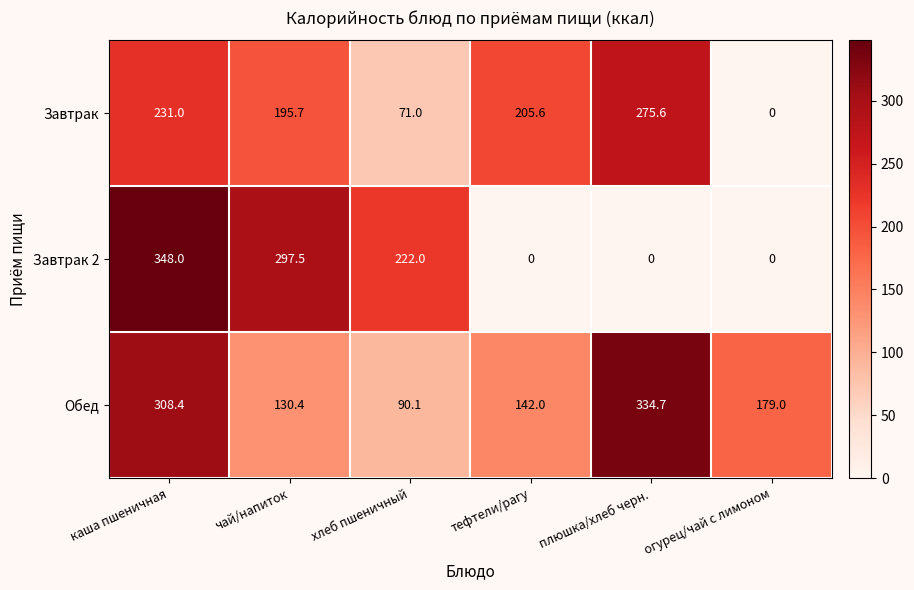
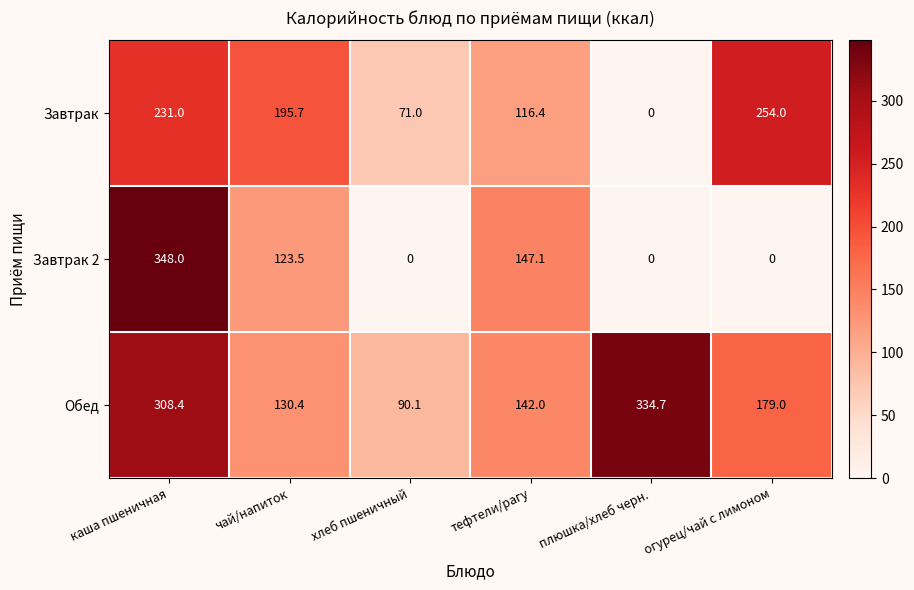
Завтрак, тефтели/рагу: 205.6 -> 116.4
Завтрак, плюшка/хлеб черн.: 275.6 -> 0
Завтрак, огурец/чай с лимоном: 0 -> 254.0
Завтрак 2, чай/напиток: 297.5 -> 123.5
Завтрак 2, хлеб пшеничный: 222.0 -> 0
Завтрак 2, тефтели/рагу: 0 -> 147.1
